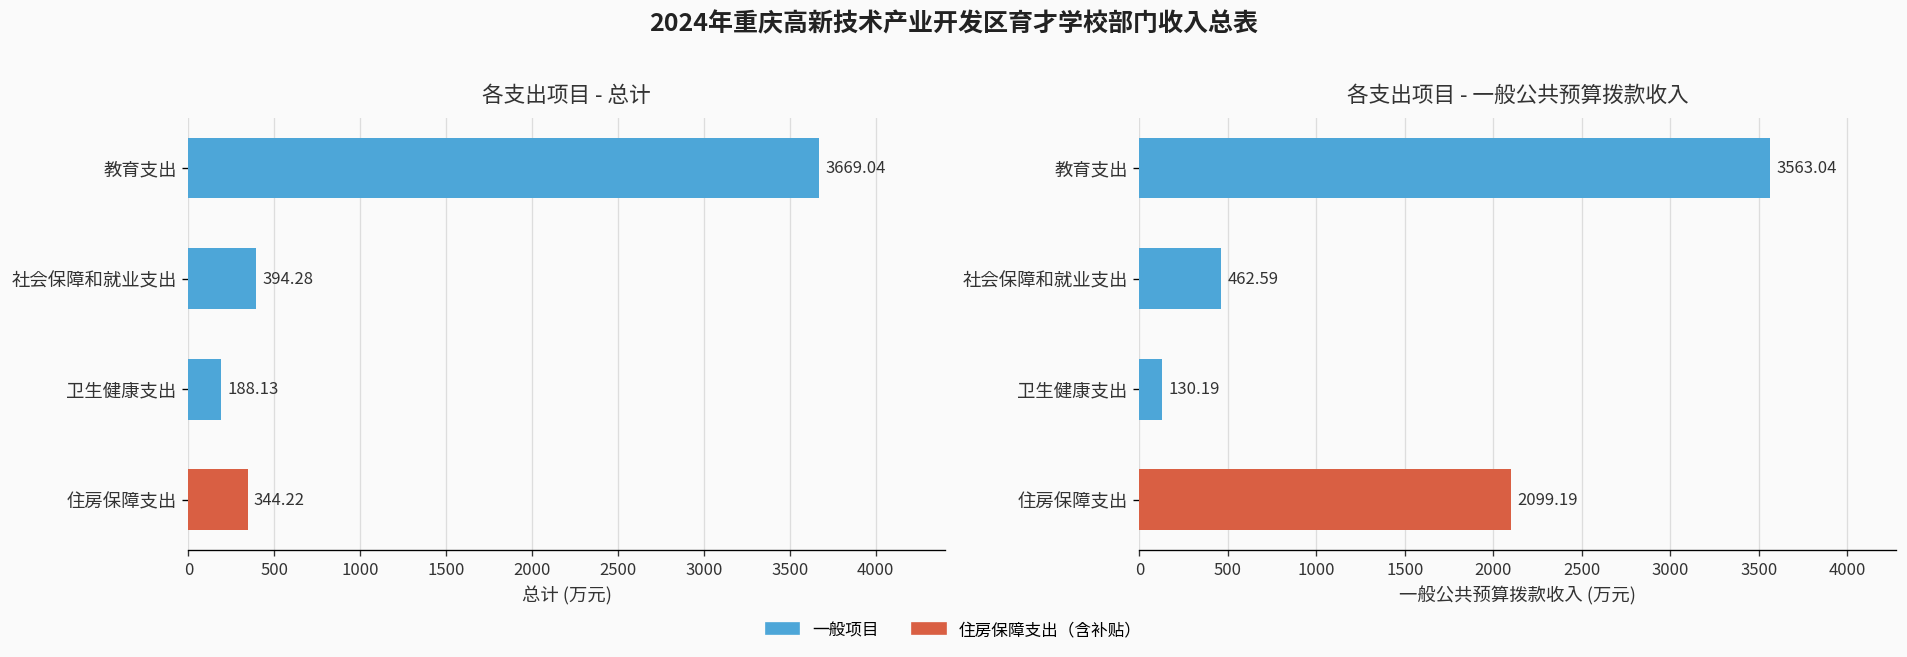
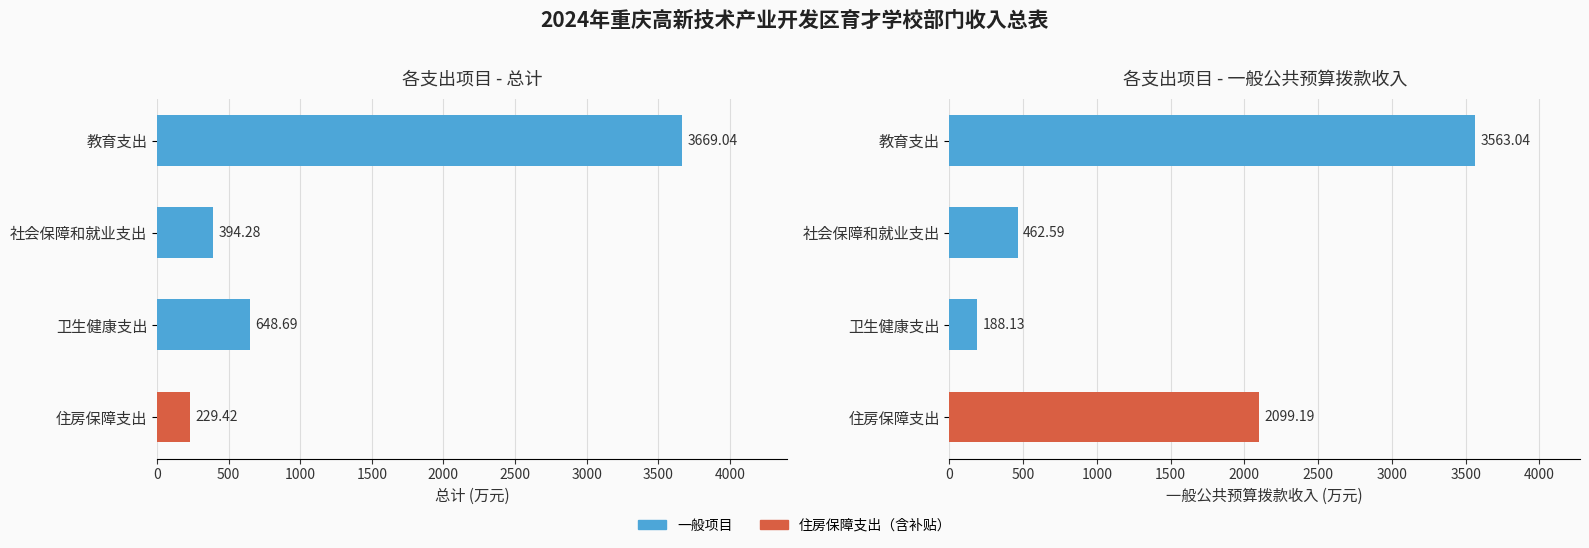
各支出项目 - 总计, 卫生健康支出: 188.13 -> 648.69
各支出项目 - 总计, 住房保障支出: 344.22 -> 229.42
各支出项目 - 一般公共预算拨款收入, 卫生健康支出: 130.19 -> 188.13
